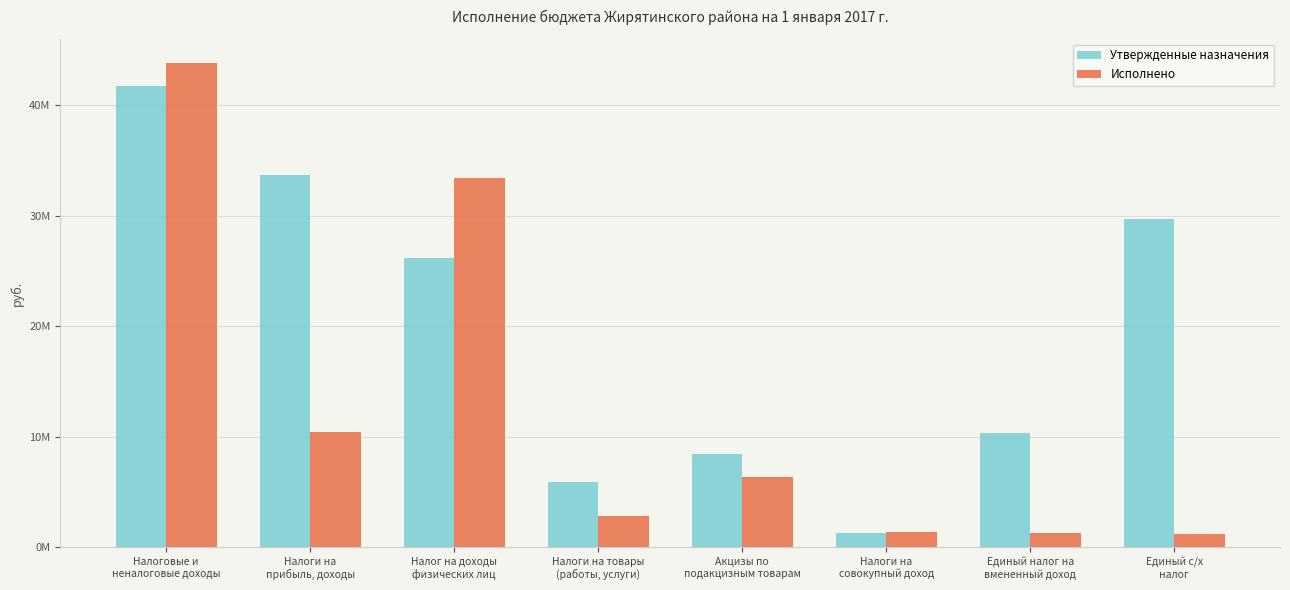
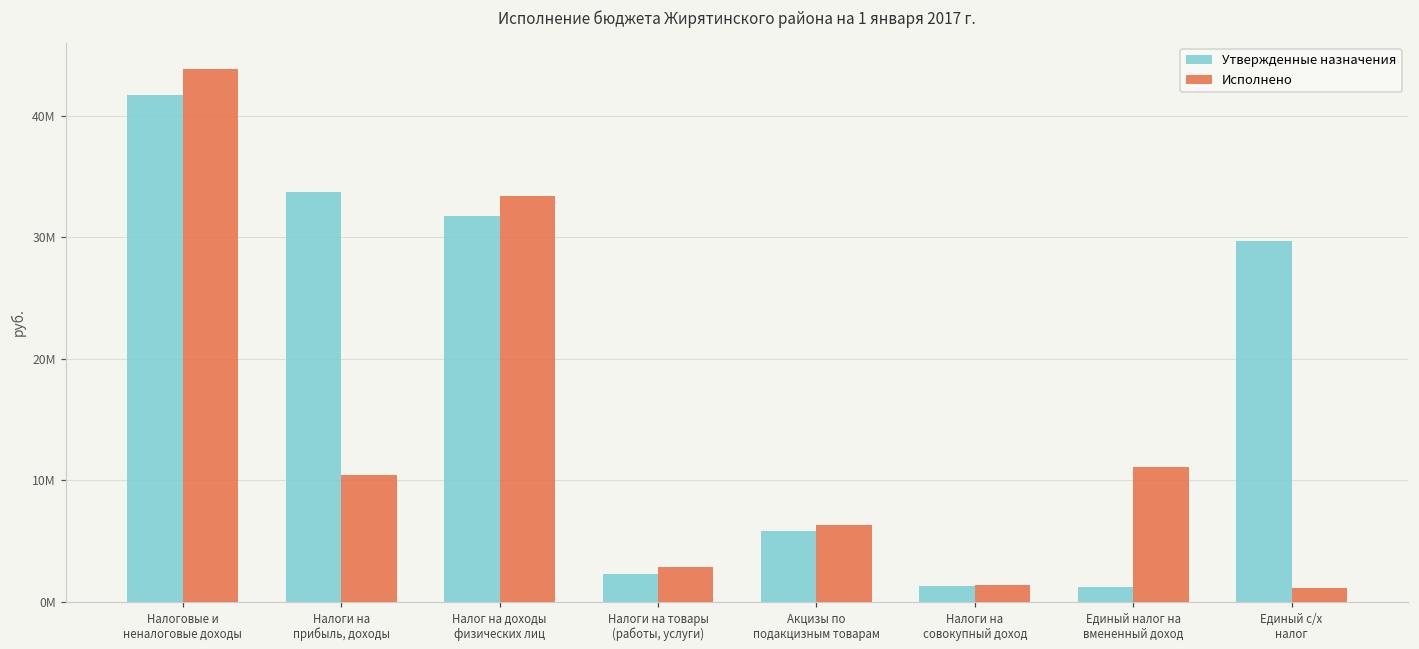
Утвержденные назначения, Налог на доходы физических лиц: 26100000 -> 31800000
Утвержденные назначения, Налоги на товары (работы, услуги): 5900000 -> 2300000
Утвержденные назначения, Акцизы по подакцизным товарам: 8400000 -> 5900000
Утвержденные назначения, Единый налог на вмененный доход: 10300000 -> 1300000
Исполнено, Единый налог на вмененный доход: 1200000 -> 11100000
